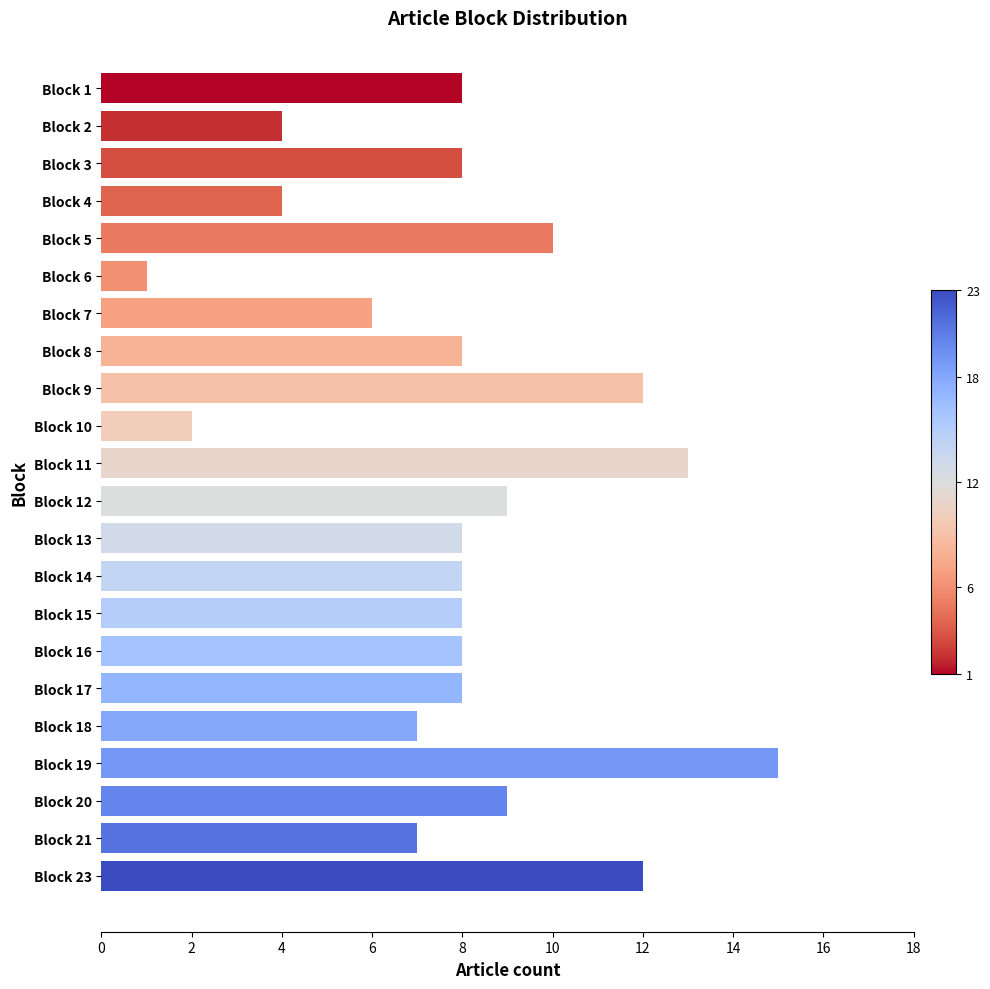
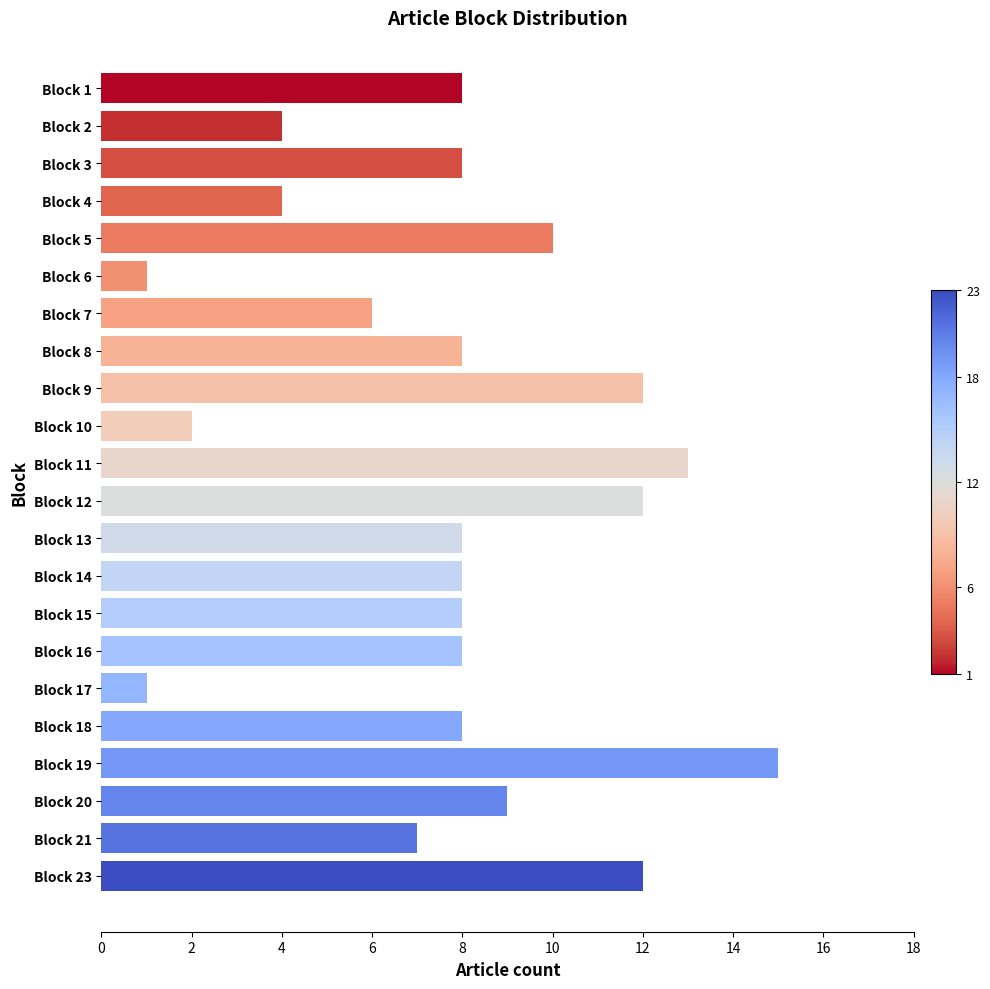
Block 12: 9 -> 12
Block 17: 8 -> 1
Block 18: 7 -> 8
